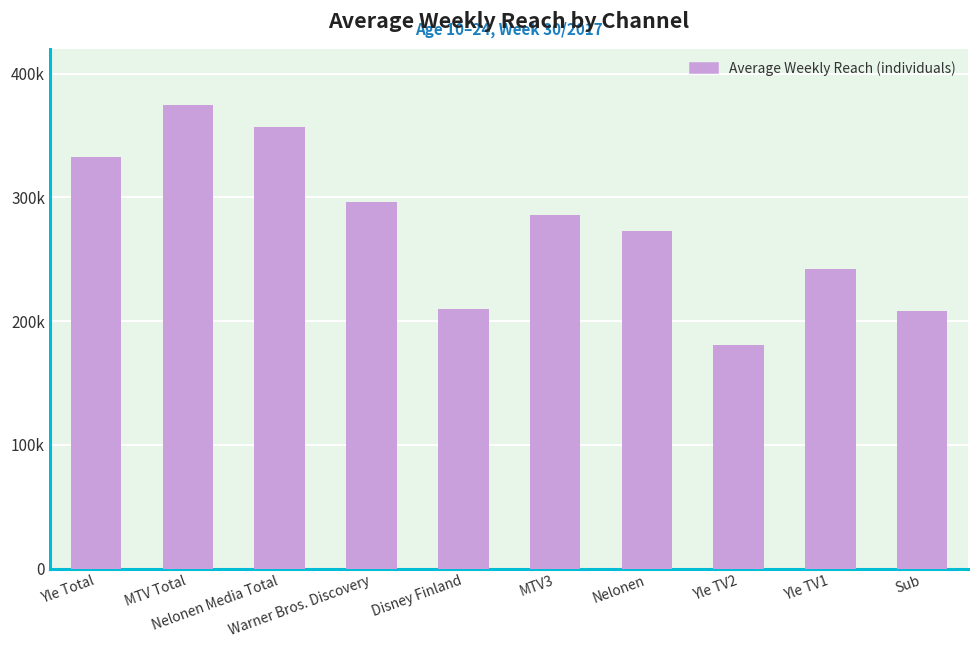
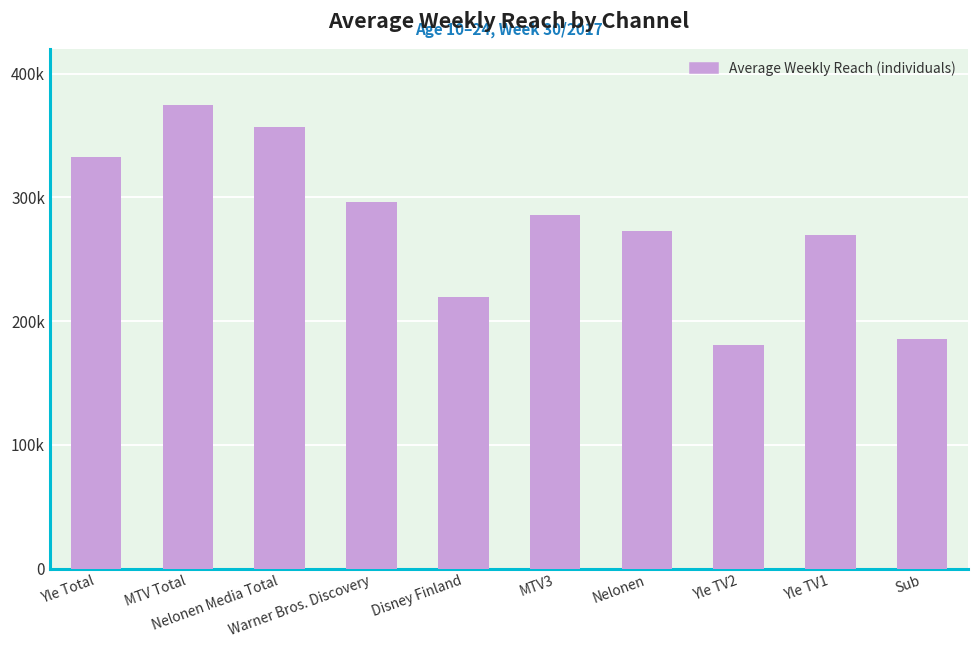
Disney Finland: 210000 -> 219000
Yle TV1: 242000 -> 269000
Sub: 209000 -> 186000
